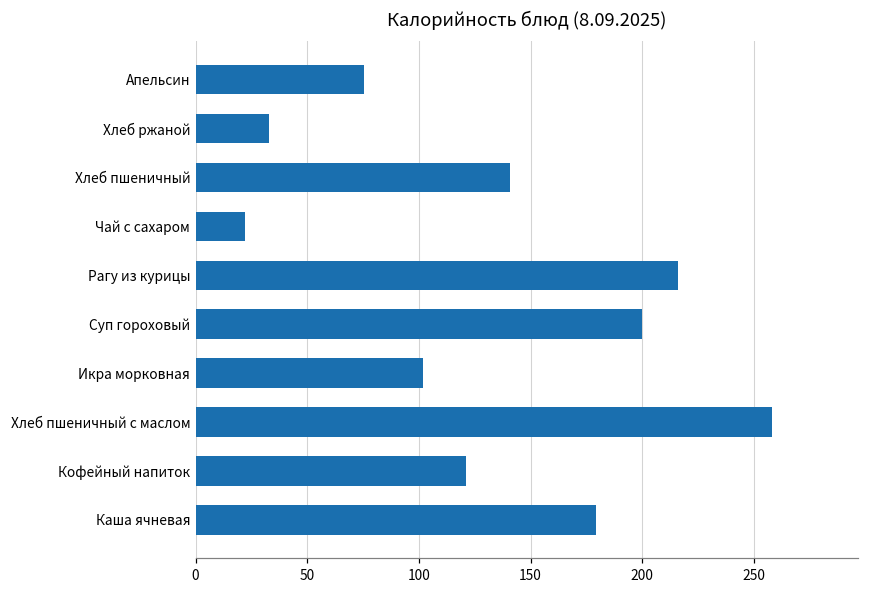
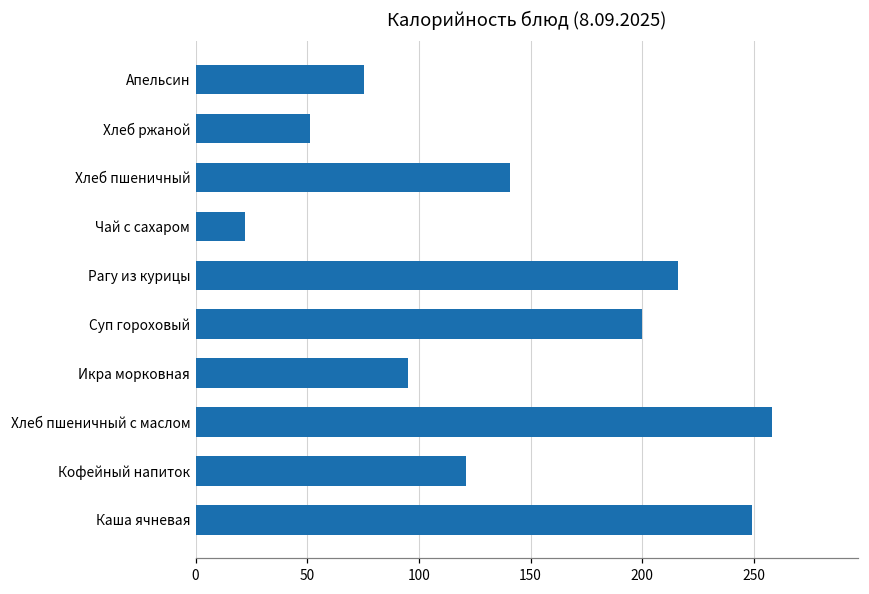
Хлеб ржаной: 33 -> 51
Икра морковная: 102 -> 95
Каша ячневая: 179 -> 249
